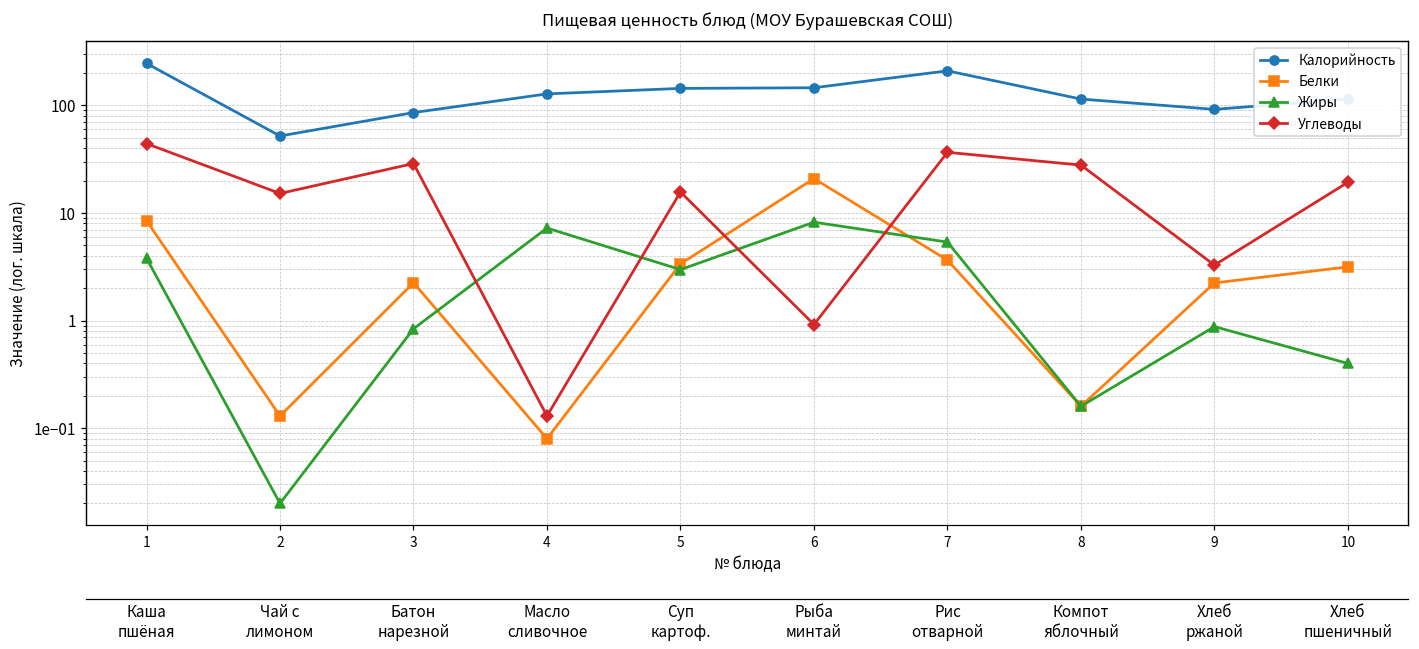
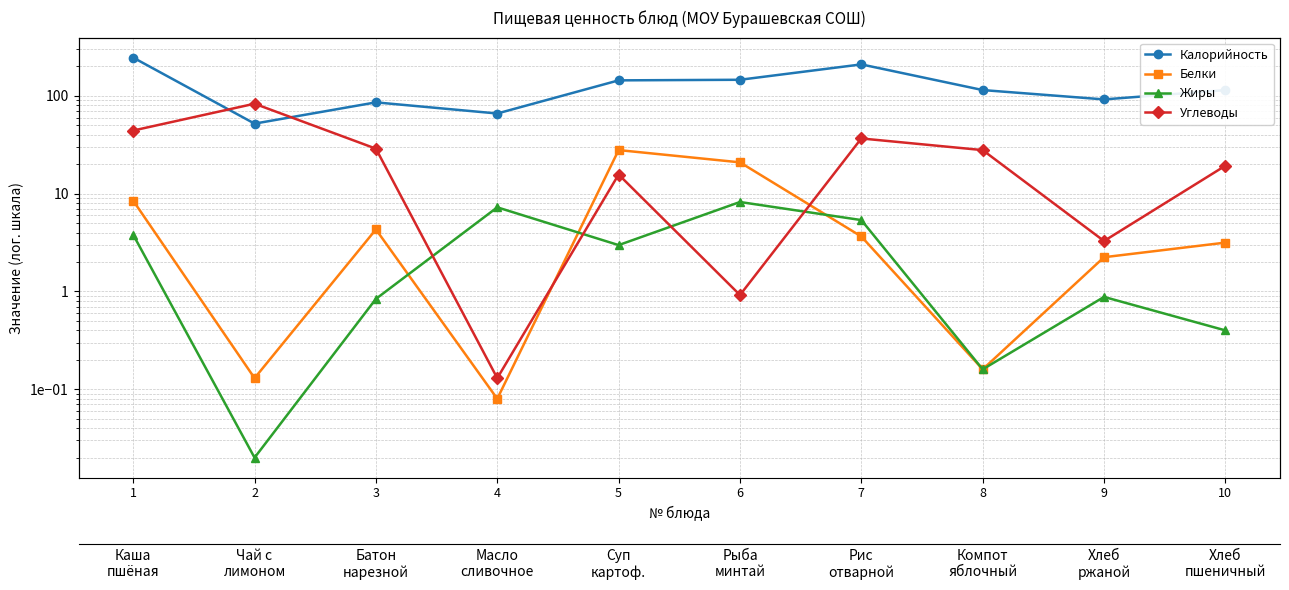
Углеводы, 2: 15 -> 80
Белки, 3: 2.3 -> 4
Калорийность, 4: 130 -> 70
Белки, 5: 3.4 -> 28
